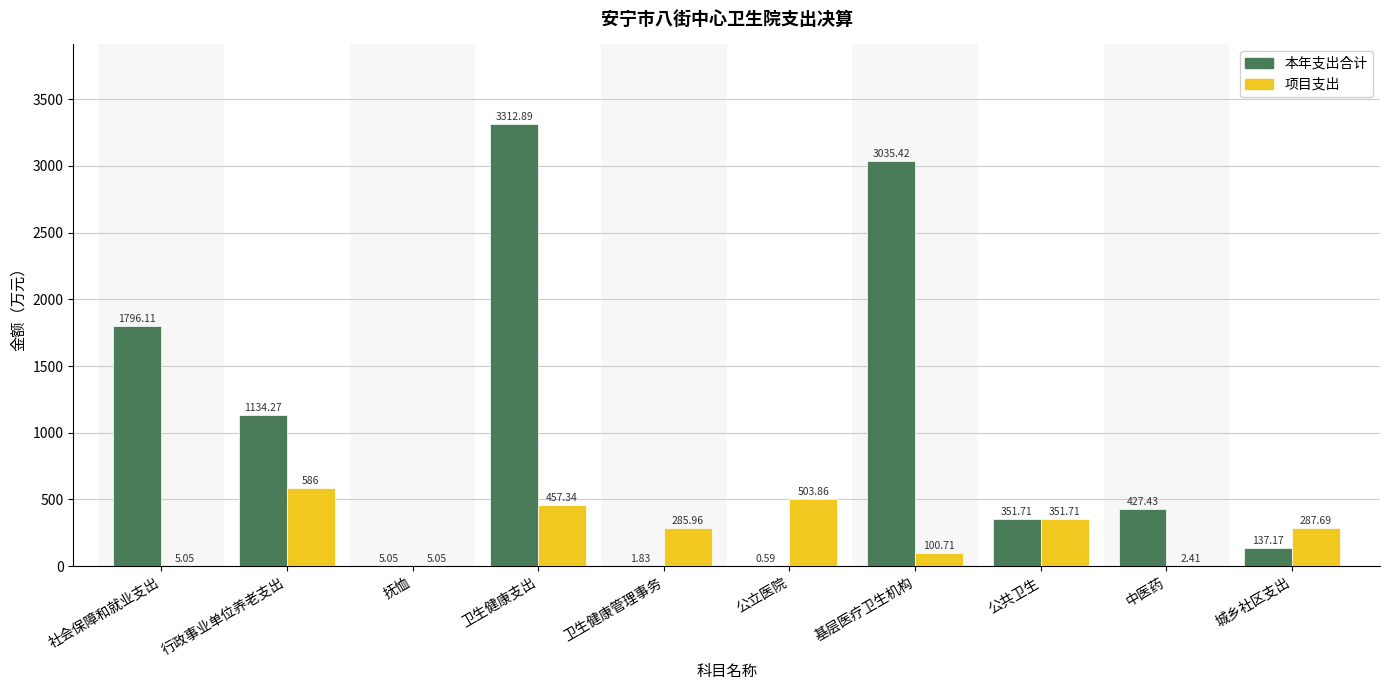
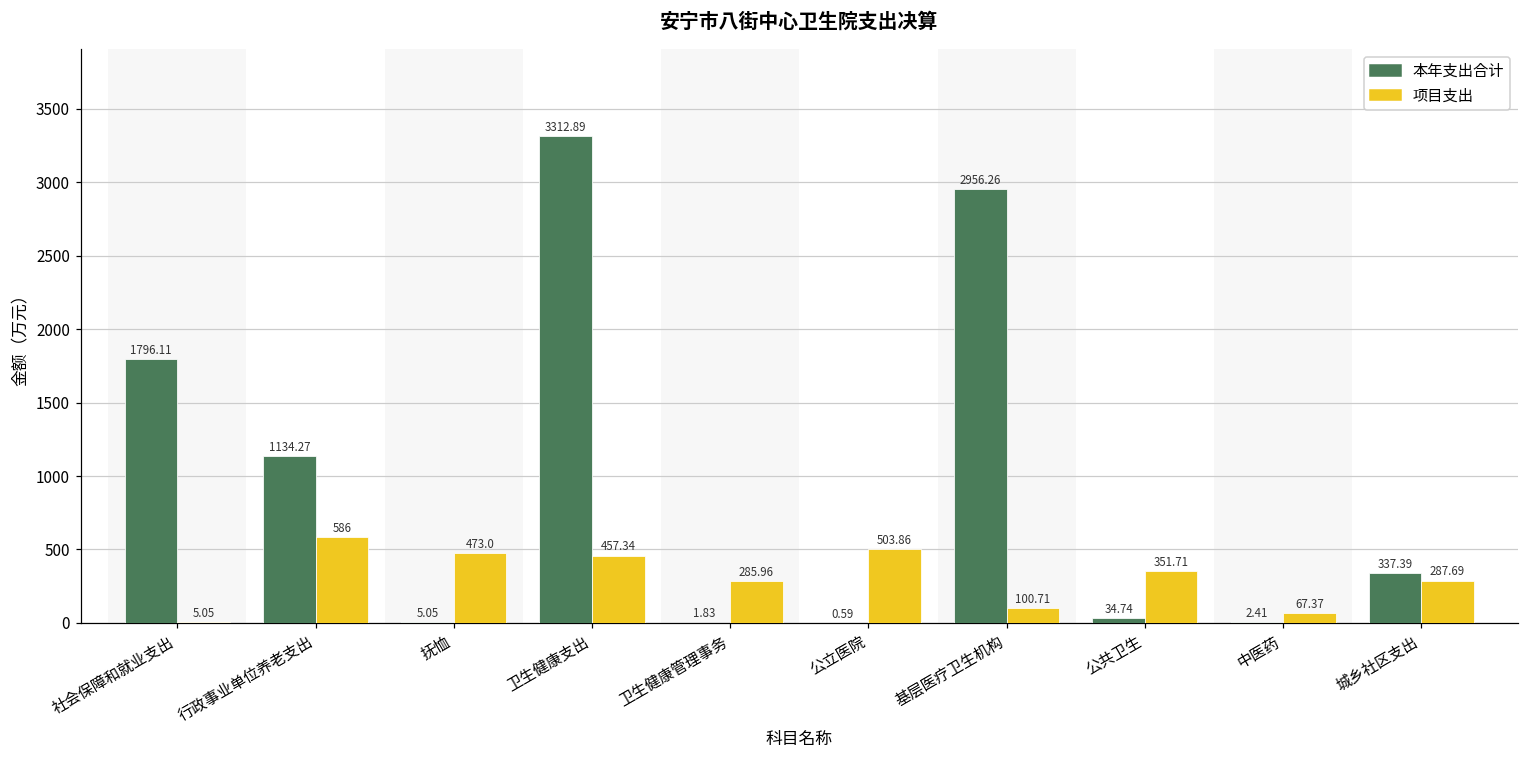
项目支出, 抚恤: 5.05 -> 473.0
本年支出合计, 基层医疗卫生机构: 3035.42 -> 2956.26
本年支出合计, 公共卫生: 351.71 -> 34.74
本年支出合计, 中医药: 427.43 -> 2.41
项目支出, 中医药: 2.41 -> 67.37
本年支出合计, 城乡社区支出: 137.17 -> 337.39
